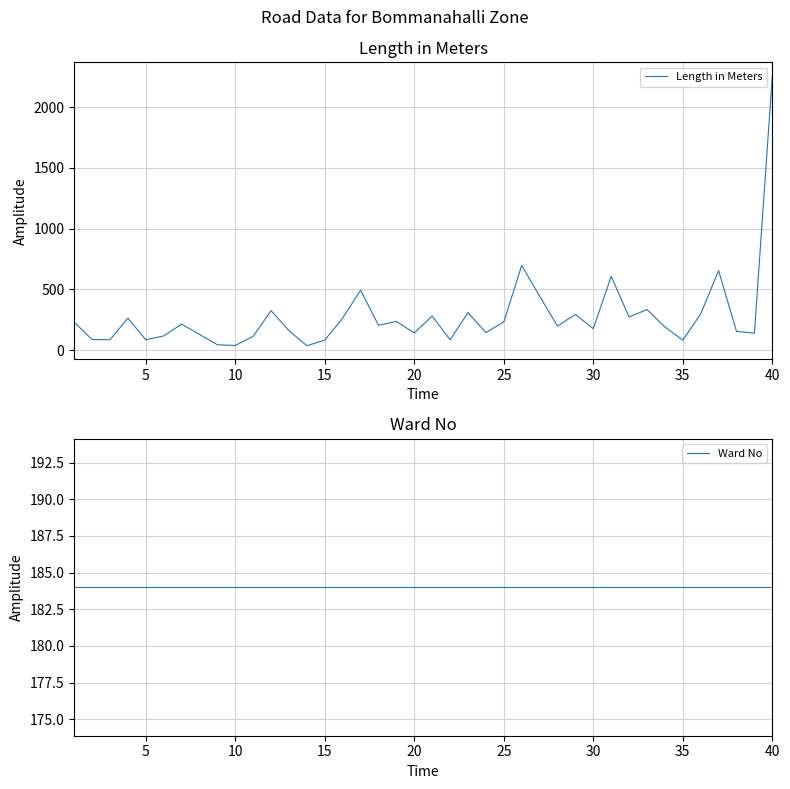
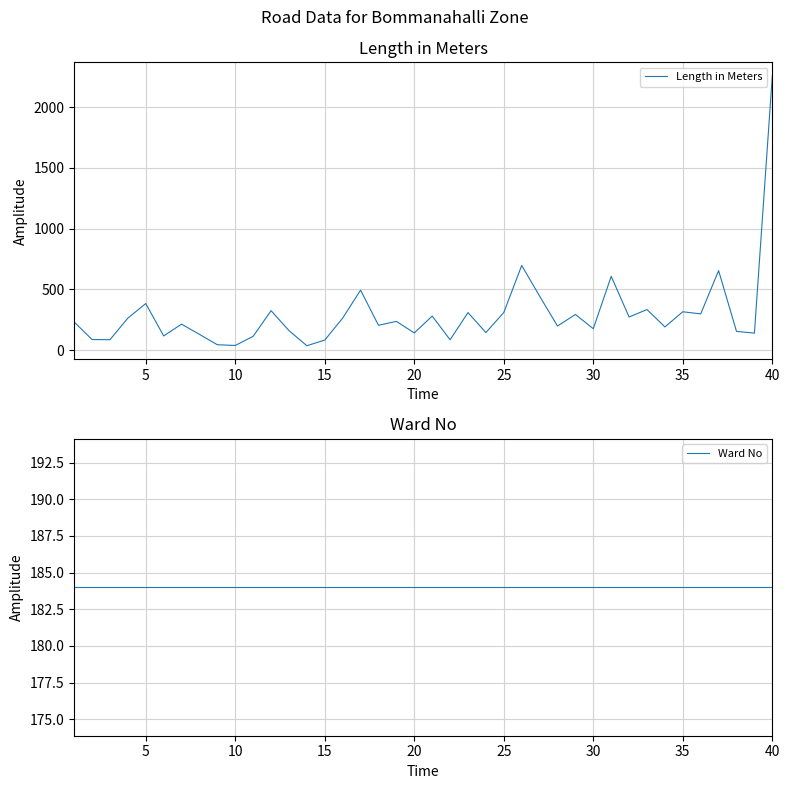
Length in Meters, 5: 90 -> 380
Length in Meters, 25: 230 -> 310
Length in Meters, 35: 80 -> 320
